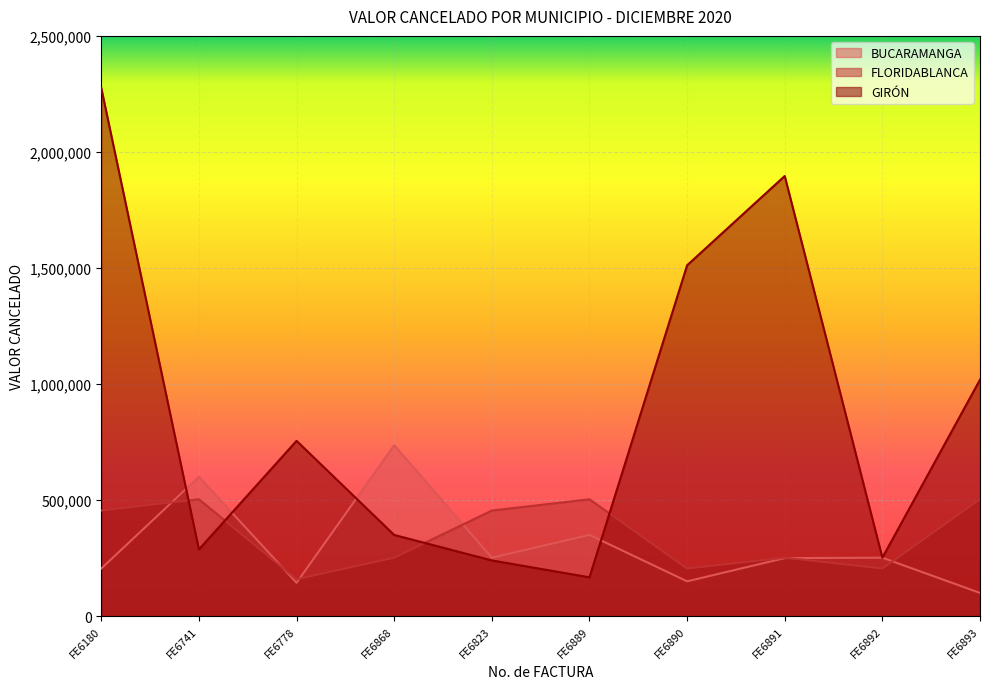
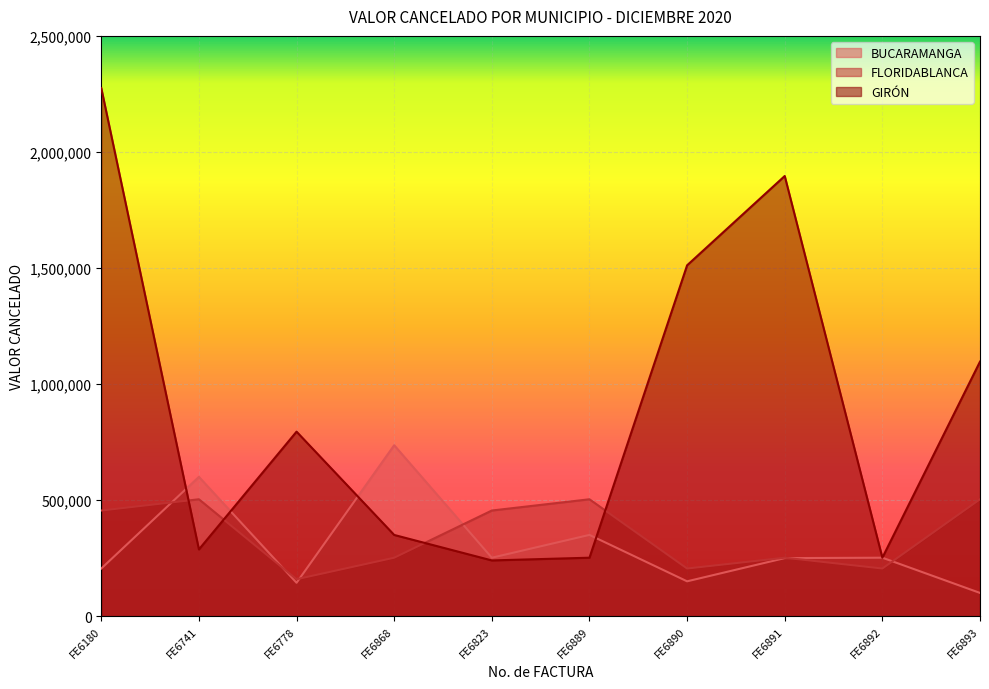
GIRÓN, FE6778: 760,000 -> 790,000
GIRÓN, FE6889: 170,000 -> 250,000
GIRÓN, FE6893: 1,020,000 -> 1,100,000
